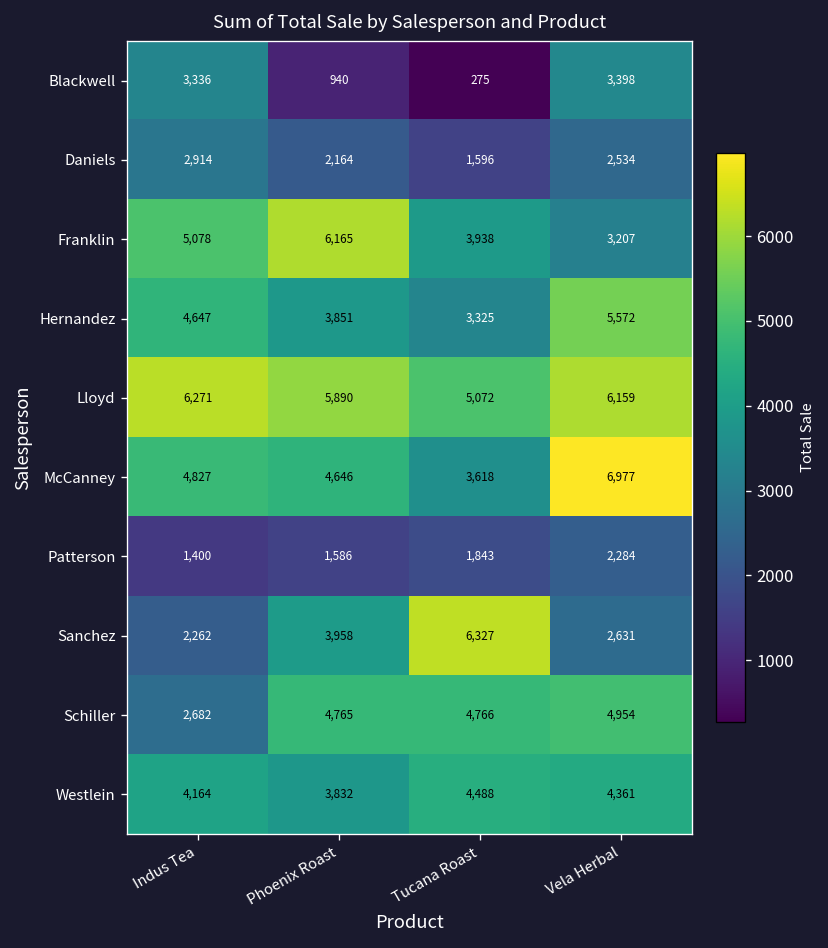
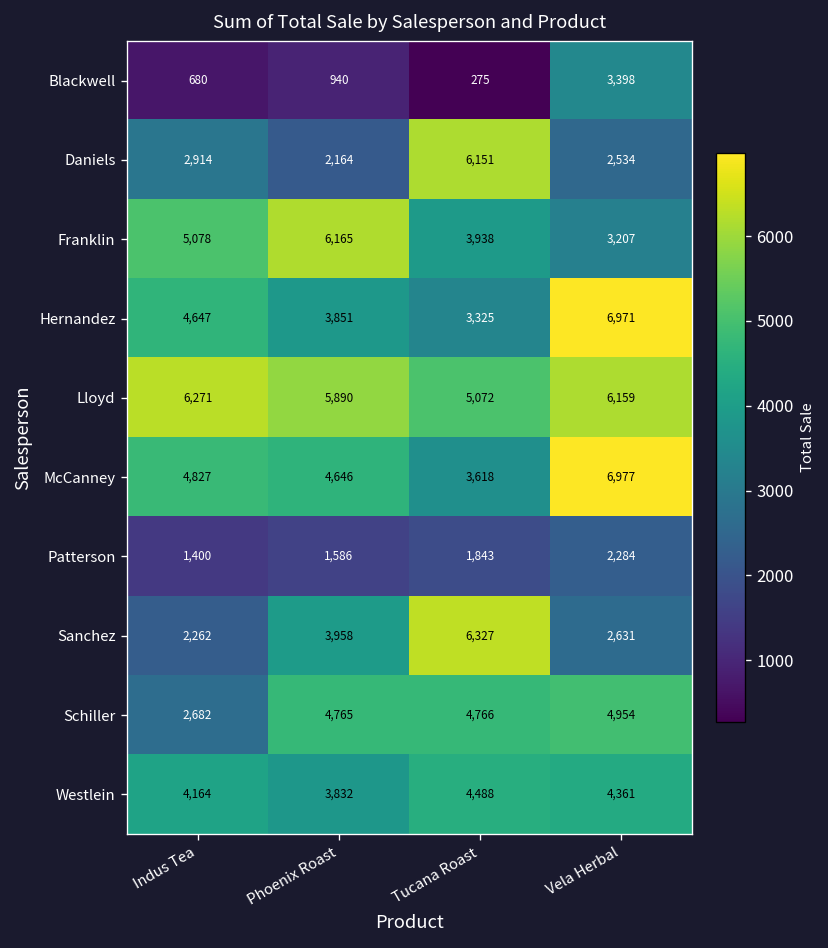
Blackwell, Indus Tea: 3,336 -> 680
Daniels, Tucana Roast: 1,596 -> 6,151
Hernandez, Vela Herbal: 5,572 -> 6,971
